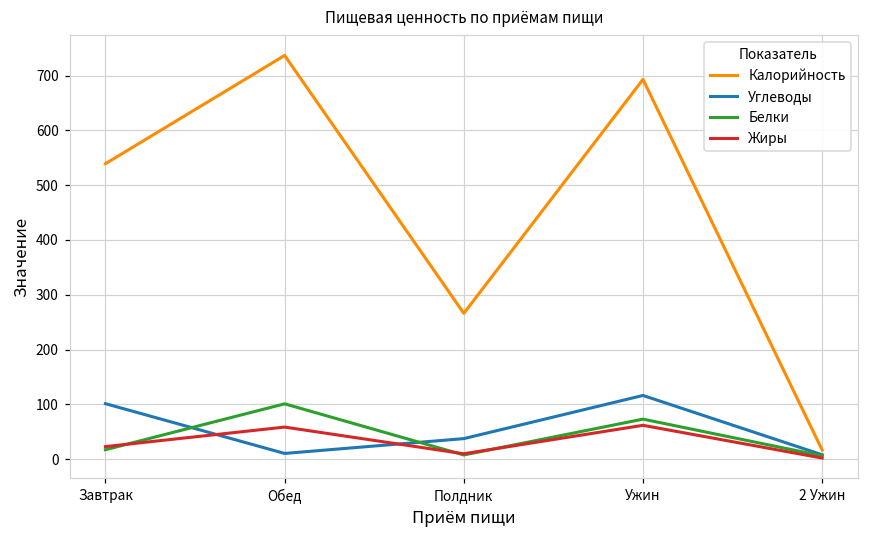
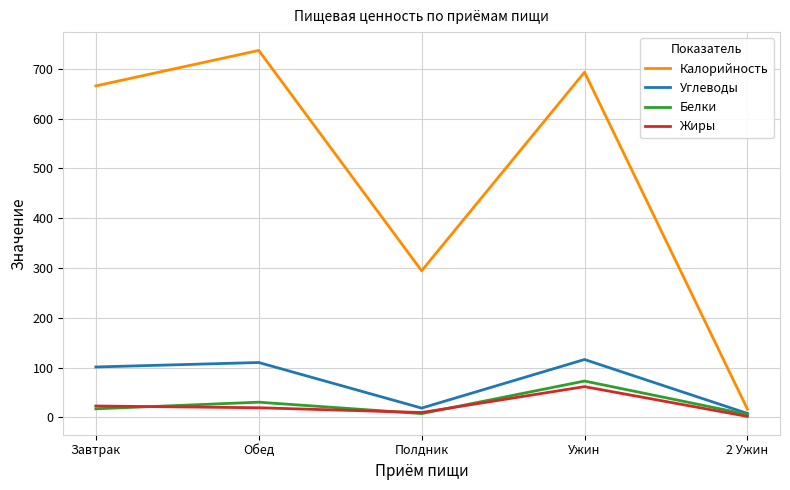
Калорийность, Завтрак: 540 -> 670
Углеводы, Обед: 10 -> 110
Белки, Обед: 100 -> 30
Жиры, Обед: 60 -> 20
Калорийность, Полдник: 270 -> 290
Углеводы, Полдник: 40 -> 20
